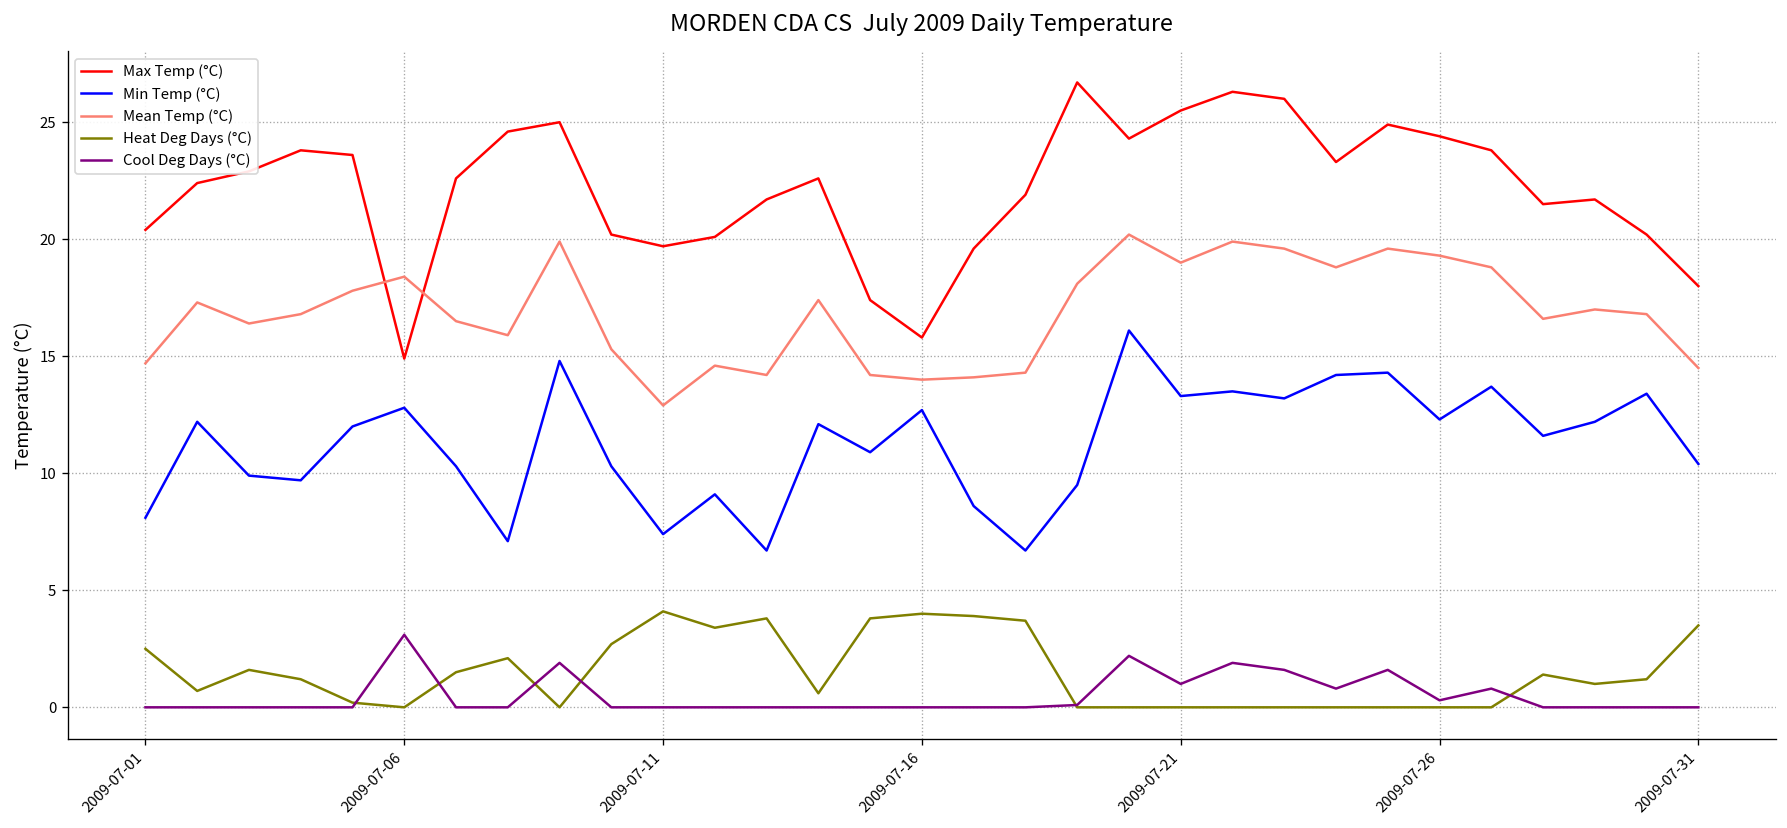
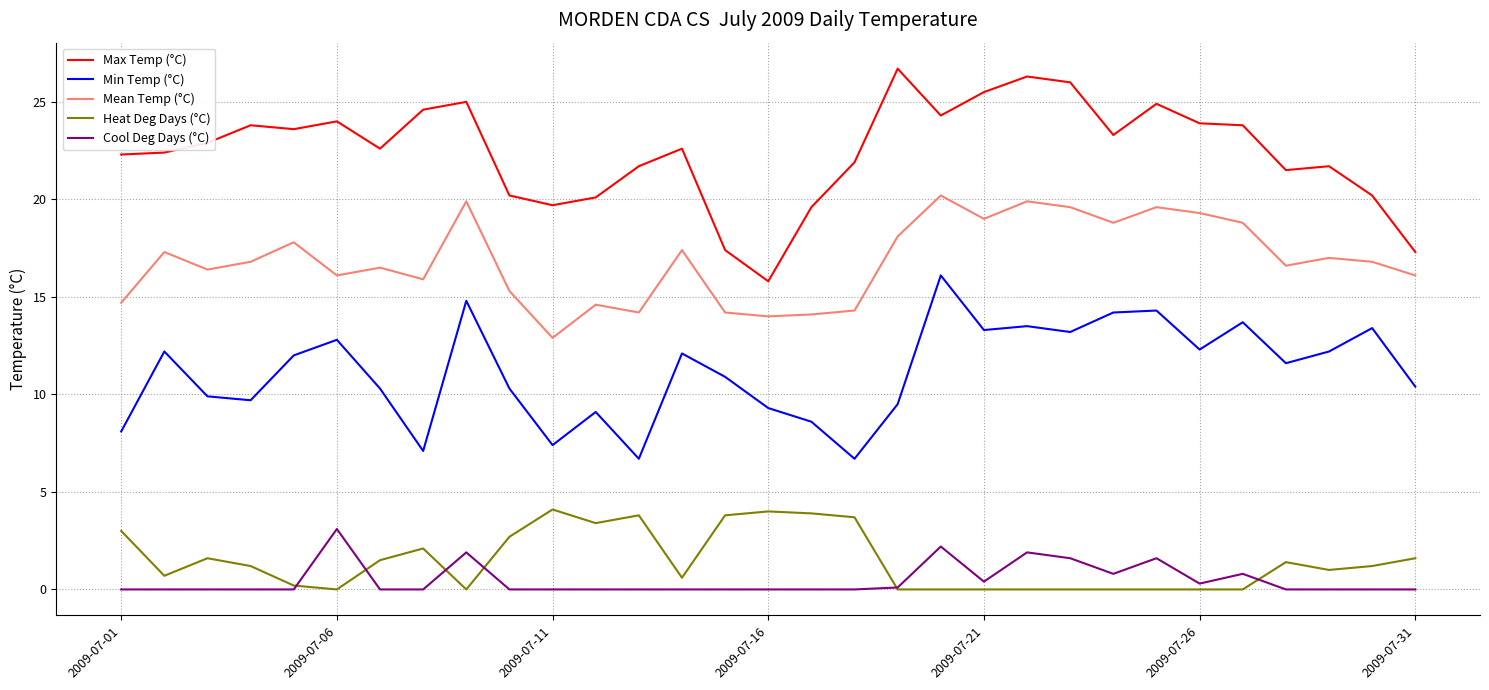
Max Temp (°C), 2009-07-01: 20.4 -> 22.3
Heat Deg Days (°C), 2009-07-01: 2.5 -> 3.0
Max Temp (°C), 2009-07-06: 14.9 -> 24.0
Mean Temp (°C), 2009-07-06: 18.4 -> 16.1
Min Temp (°C), 2009-07-16: 12.7 -> 9.3
Cool Deg Days (°C), 2009-07-21: 1.0 -> 0.4
Max Temp (°C), 2009-07-26: 24.4 -> 23.9
Max Temp (°C), 2009-07-31: 18.0 -> 17.3
Mean Temp (°C), 2009-07-31: 14.5 -> 16.1
Heat Deg Days (°C), 2009-07-31: 3.5 -> 1.6
